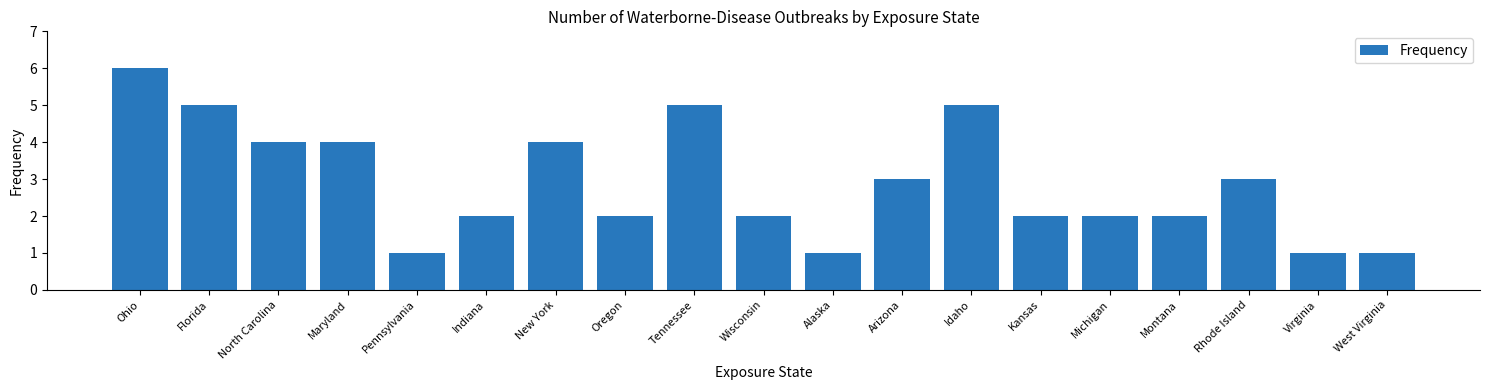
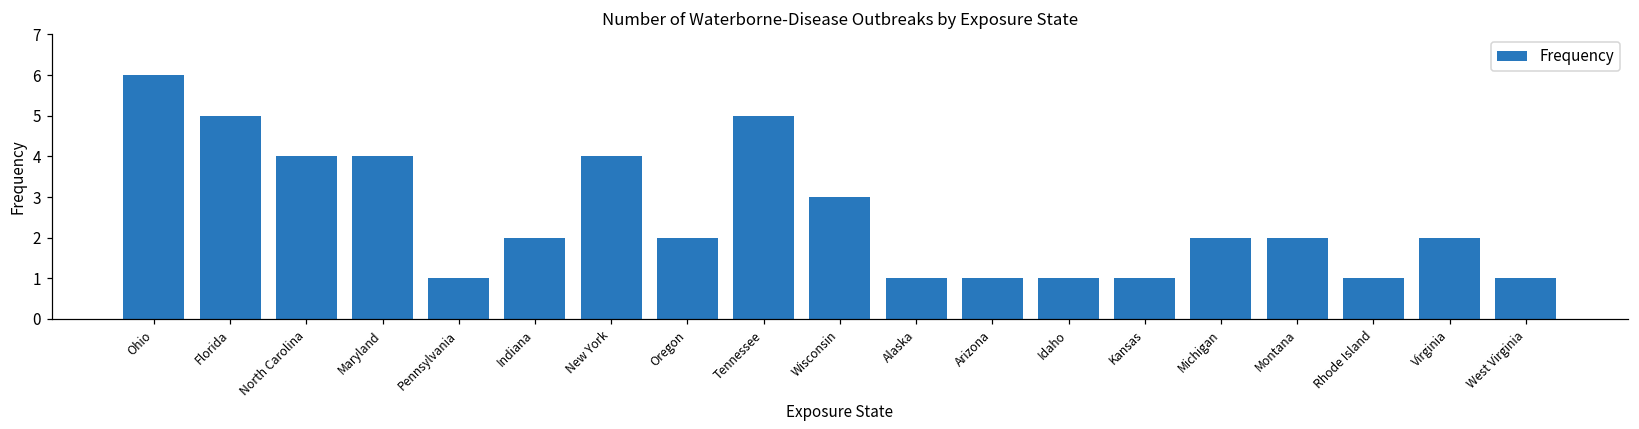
Wisconsin: 2 -> 3
Arizona: 3 -> 1
Idaho: 5 -> 1
Kansas: 2 -> 1
Rhode Island: 3 -> 1
Virginia: 1 -> 2
